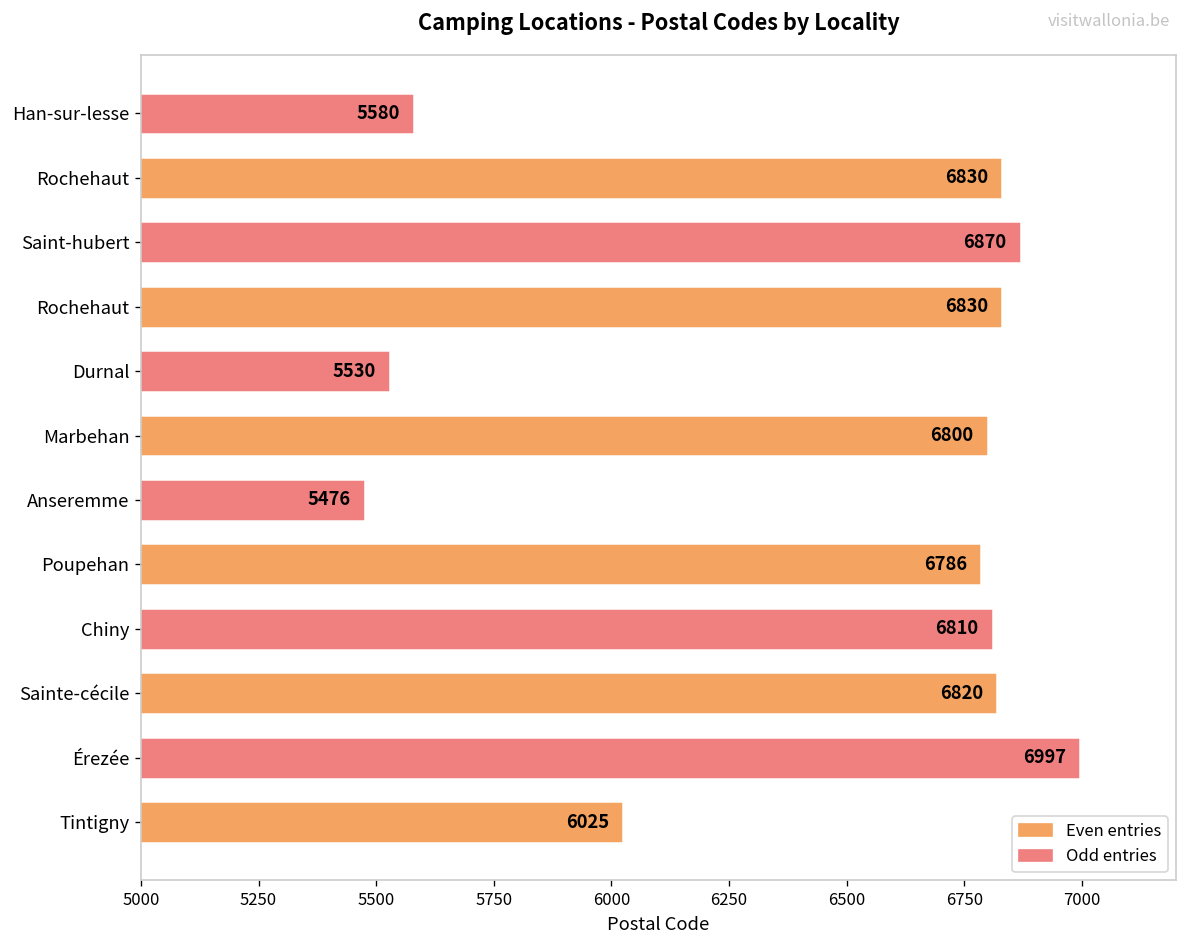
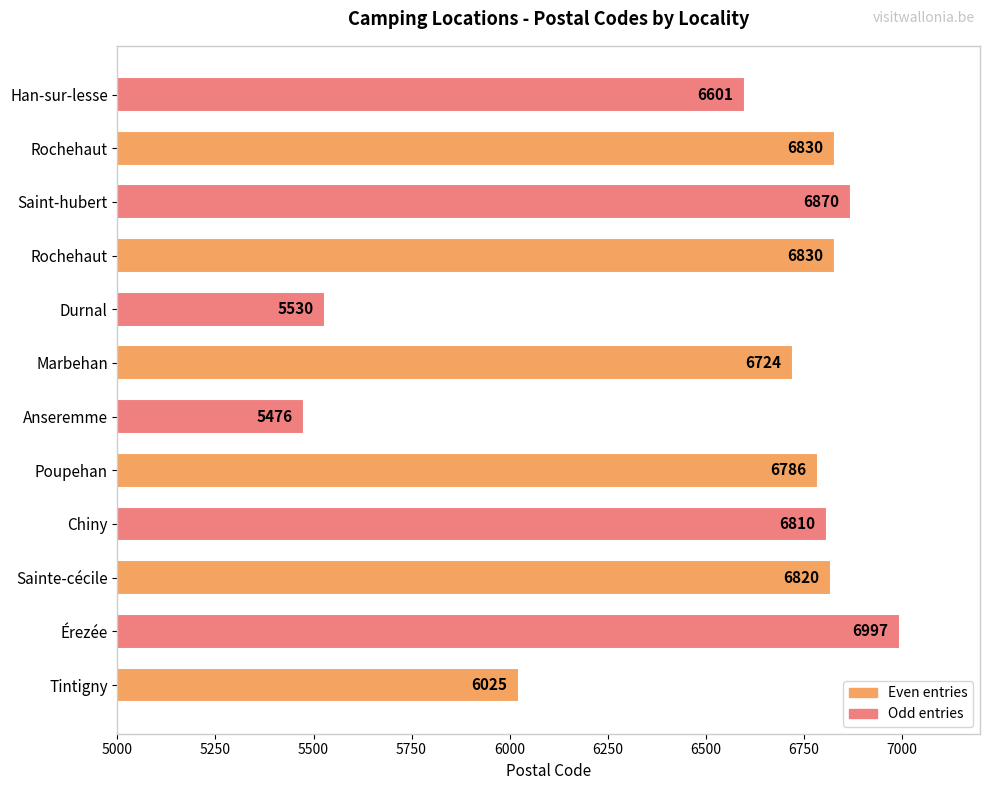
Han-sur-lesse: 5580 -> 6601
Marbehan: 6800 -> 6724
